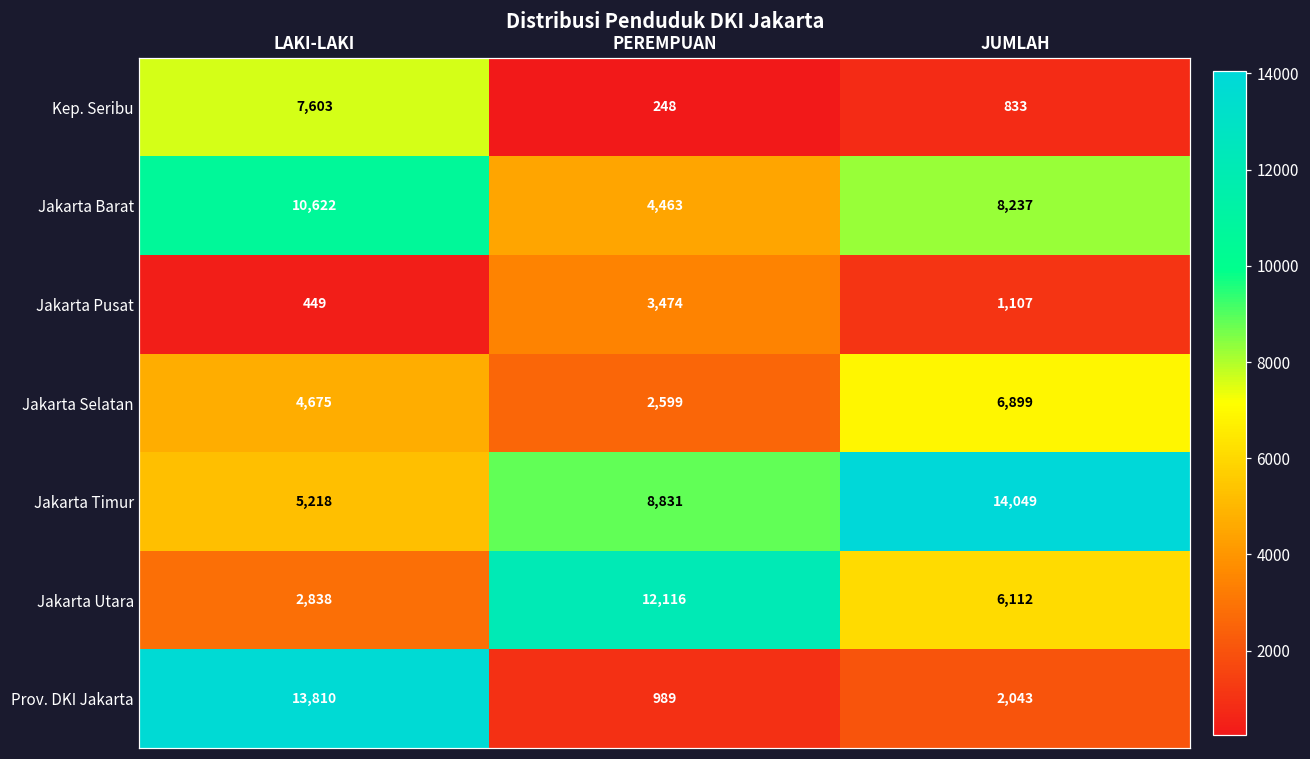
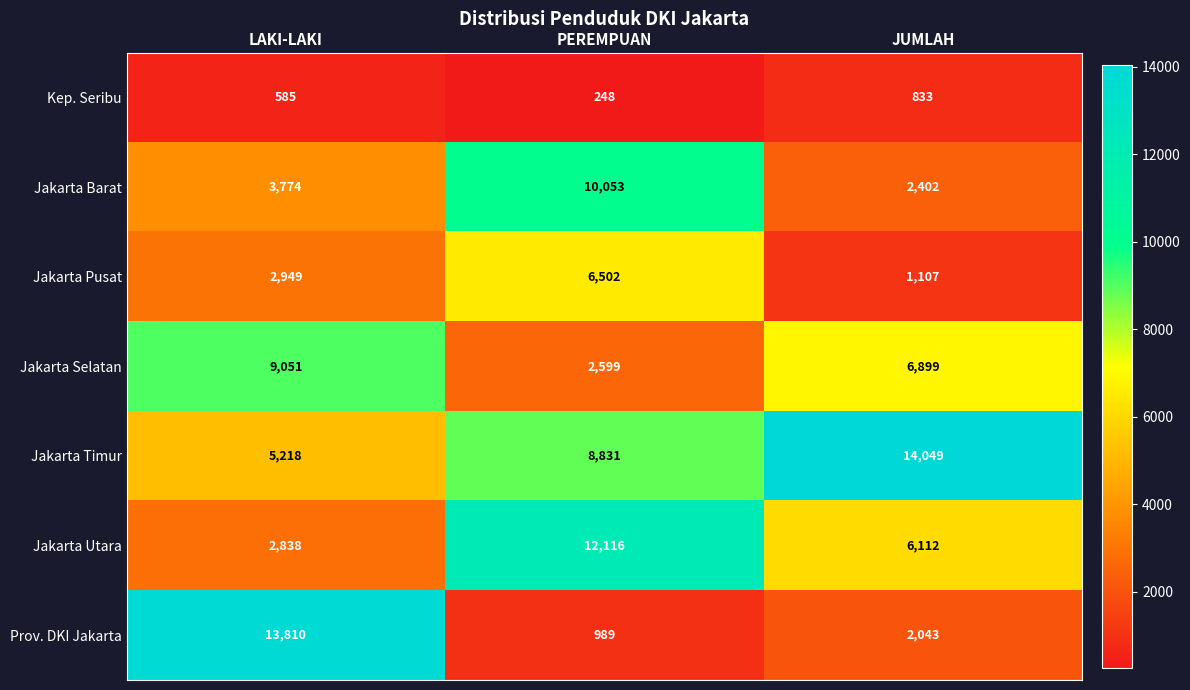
Kep. Seribu, LAKI-LAKI: 7,603 -> 585
Jakarta Barat, LAKI-LAKI: 10,622 -> 3,774
Jakarta Barat, PEREMPUAN: 4,463 -> 10,053
Jakarta Barat, JUMLAH: 8,237 -> 2,402
Jakarta Pusat, LAKI-LAKI: 449 -> 2,949
Jakarta Pusat, PEREMPUAN: 3,474 -> 6,502
Jakarta Selatan, LAKI-LAKI: 4,675 -> 9,051
